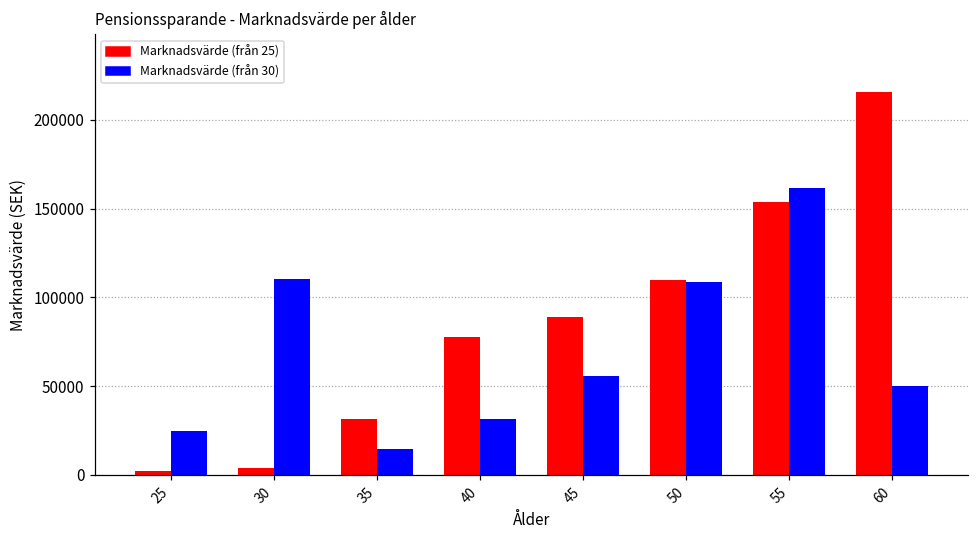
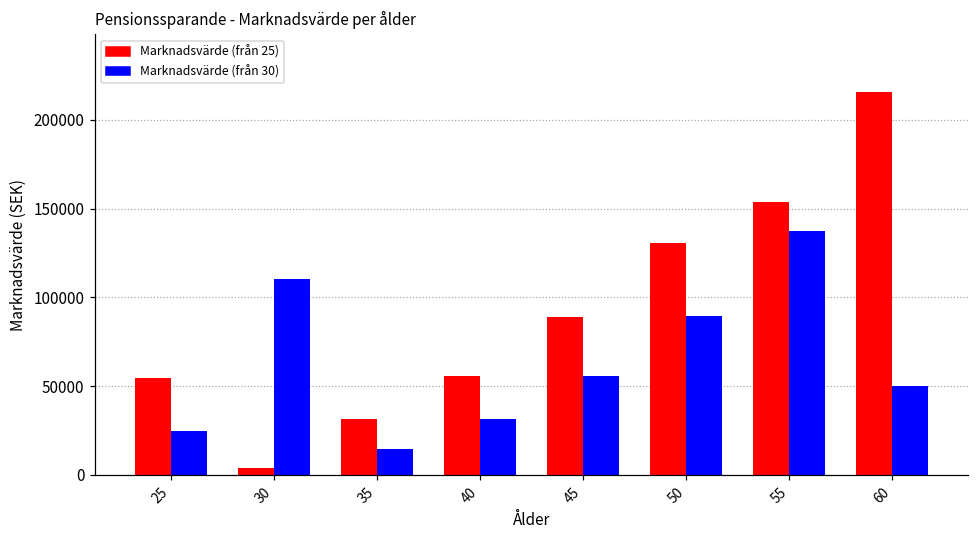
Marknadsvärde (från 25), 25: 2000 -> 55000
Marknadsvärde (från 25), 40: 78000 -> 56000
Marknadsvärde (från 25), 50: 110000 -> 130000
Marknadsvärde (från 30), 50: 108000 -> 90000
Marknadsvärde (från 30), 55: 162000 -> 137000
